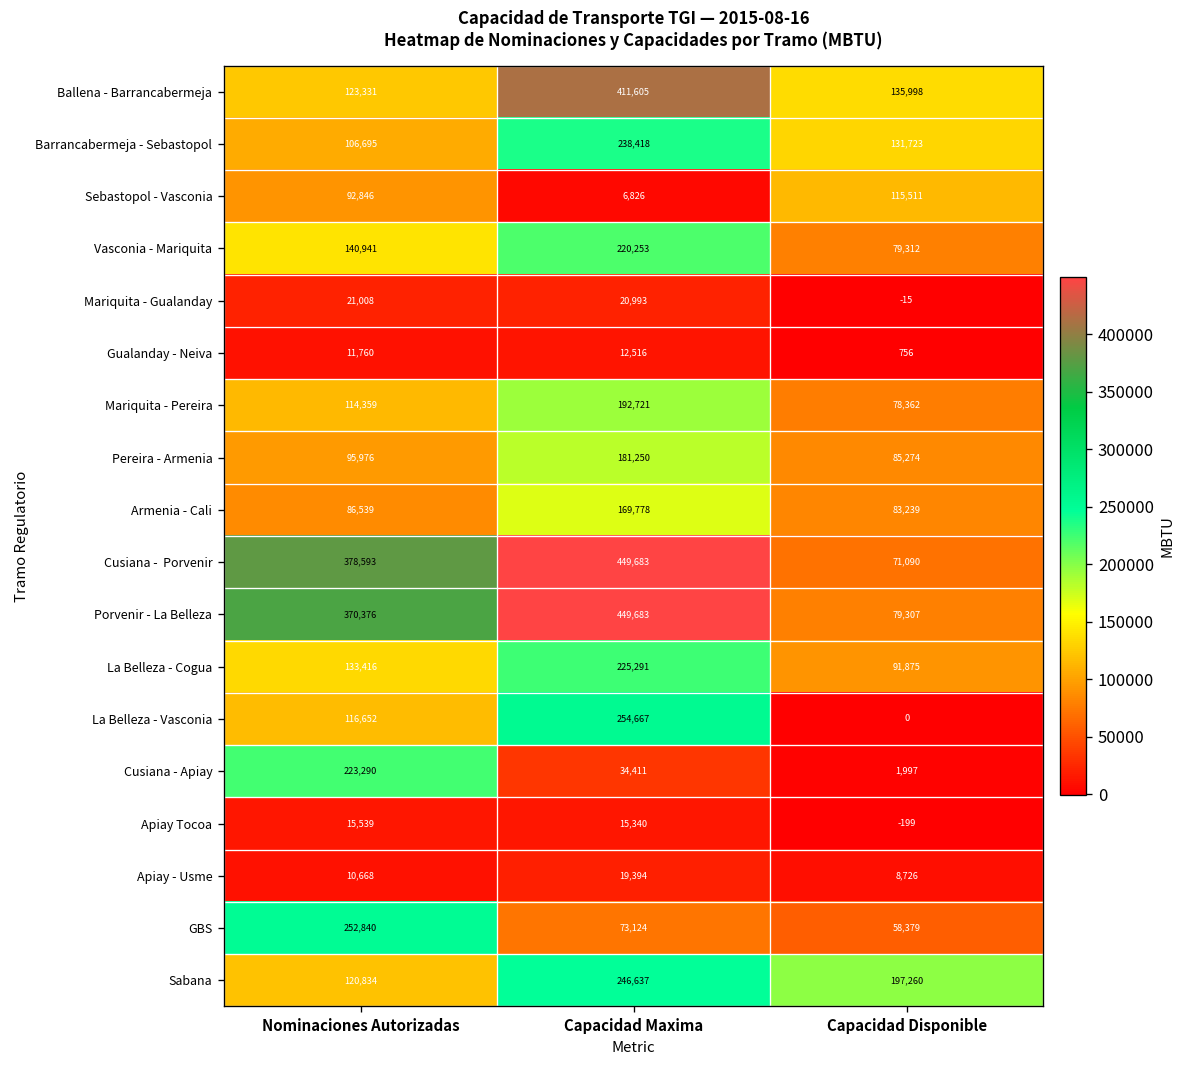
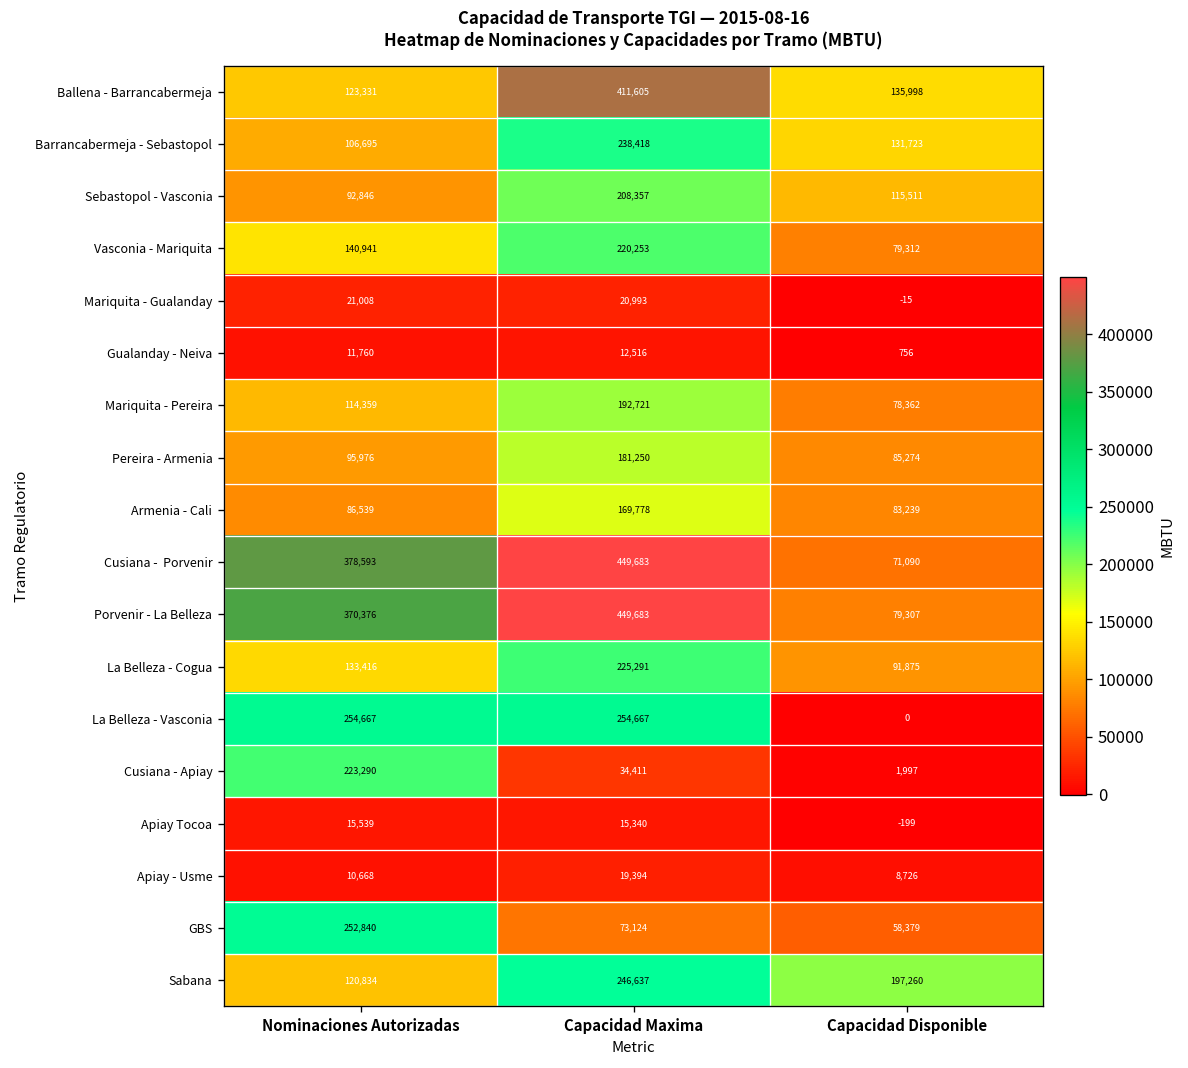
Sebastopol - Vasconia, Capacidad Maxima: 6,826 -> 208,357
La Belleza - Vasconia, Nominaciones Autorizadas: 116,652 -> 254,667
